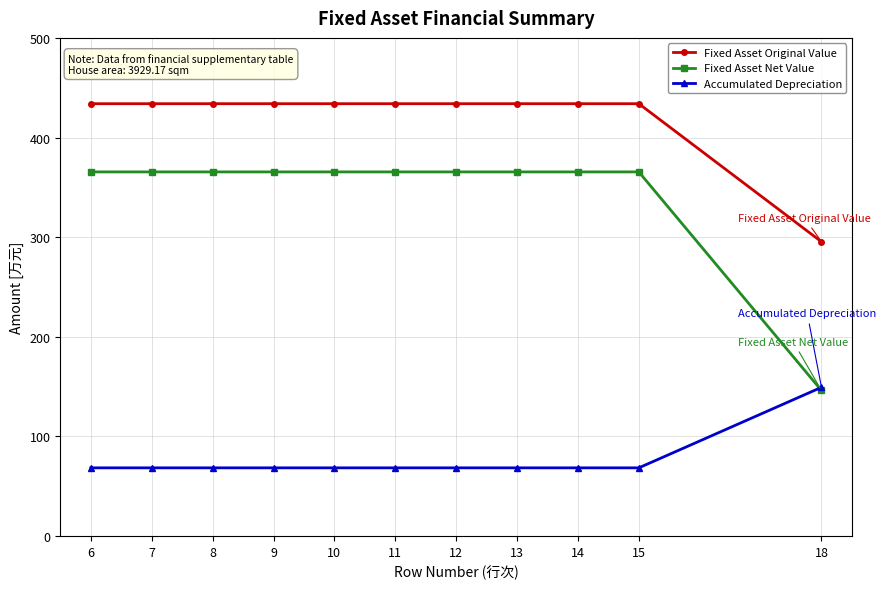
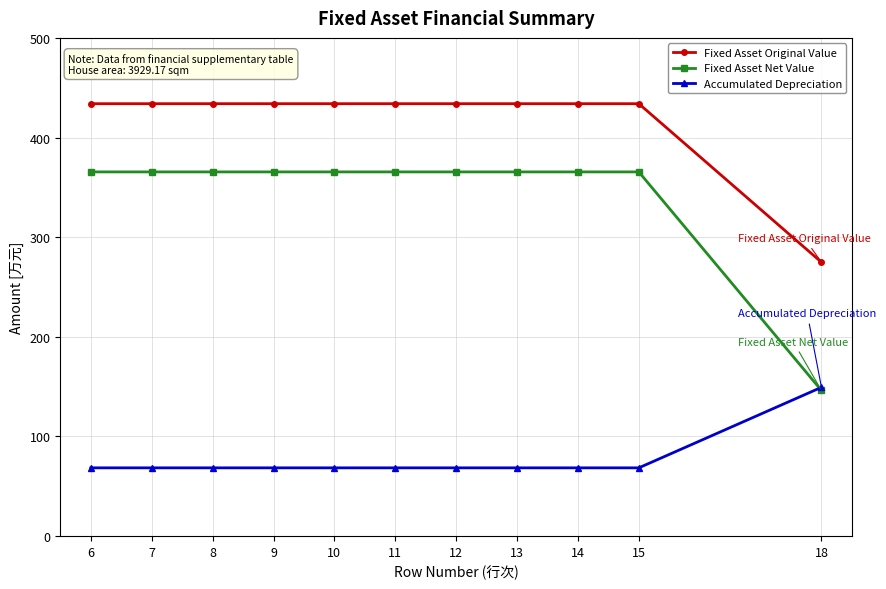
Fixed Asset Original Value, 18: 300 -> 270
